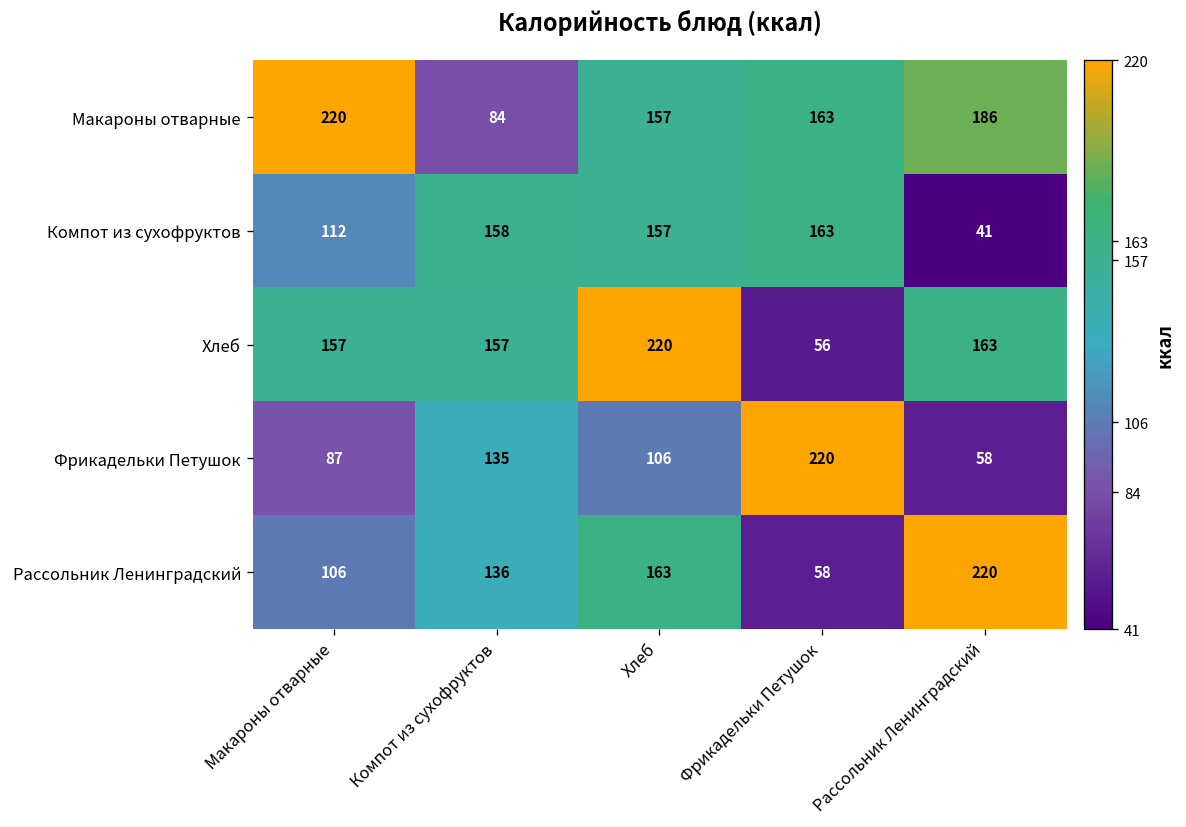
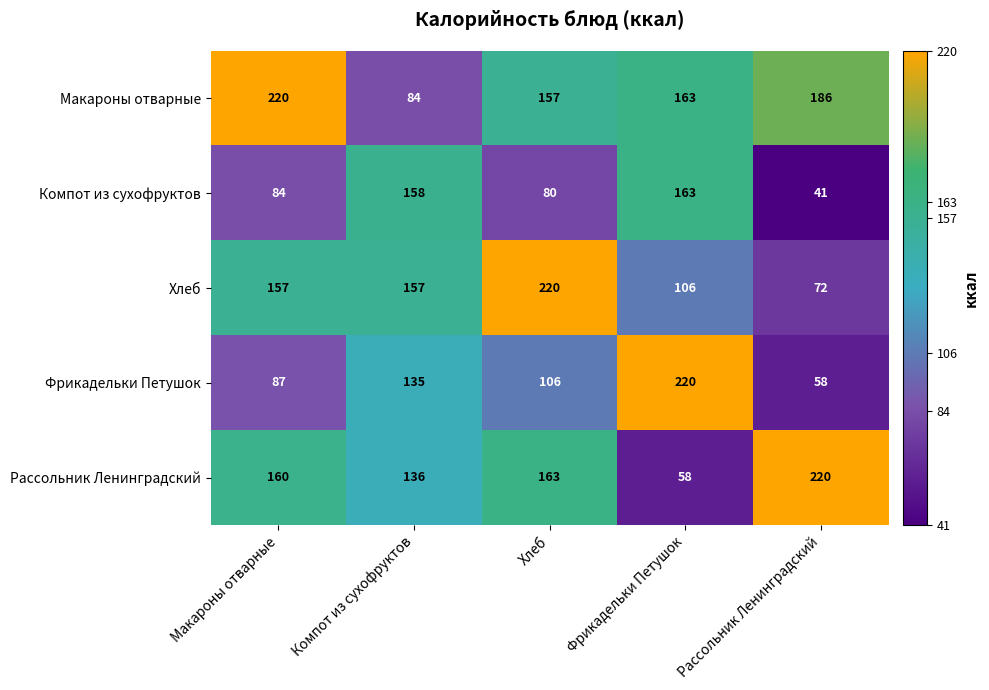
Компот из сухофруктов, Макароны отварные: 112 -> 84
Компот из сухофруктов, Хлеб: 157 -> 80
Хлеб, Фрикадельки Петушок: 56 -> 106
Хлеб, Рассольник Ленинградский: 163 -> 72
Рассольник Ленинградский, Макароны отварные: 106 -> 160
